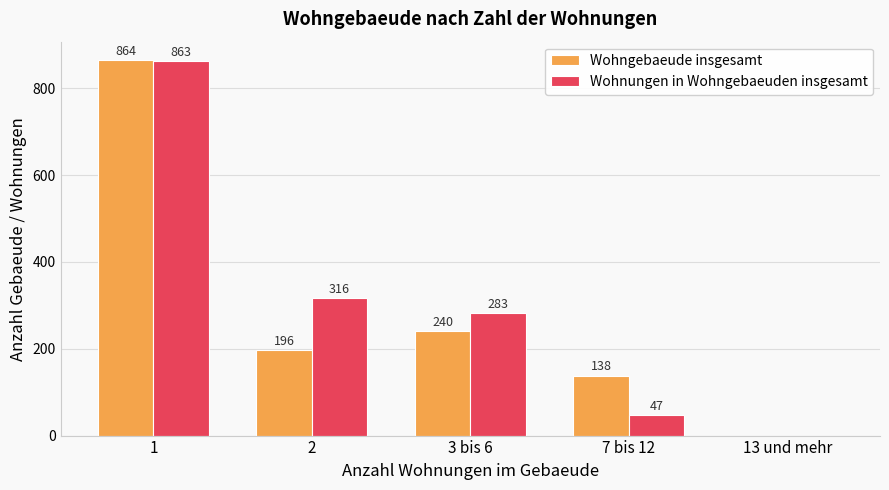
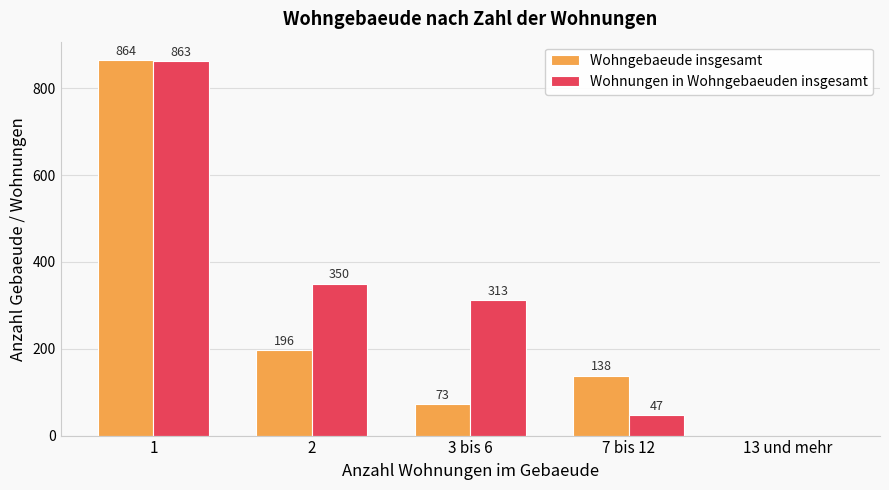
Wohnungen in Wohngebaeuden insgesamt, 2: 316 -> 350
Wohngebaeude insgesamt, 3 bis 6: 240 -> 73
Wohnungen in Wohngebaeuden insgesamt, 3 bis 6: 283 -> 313
